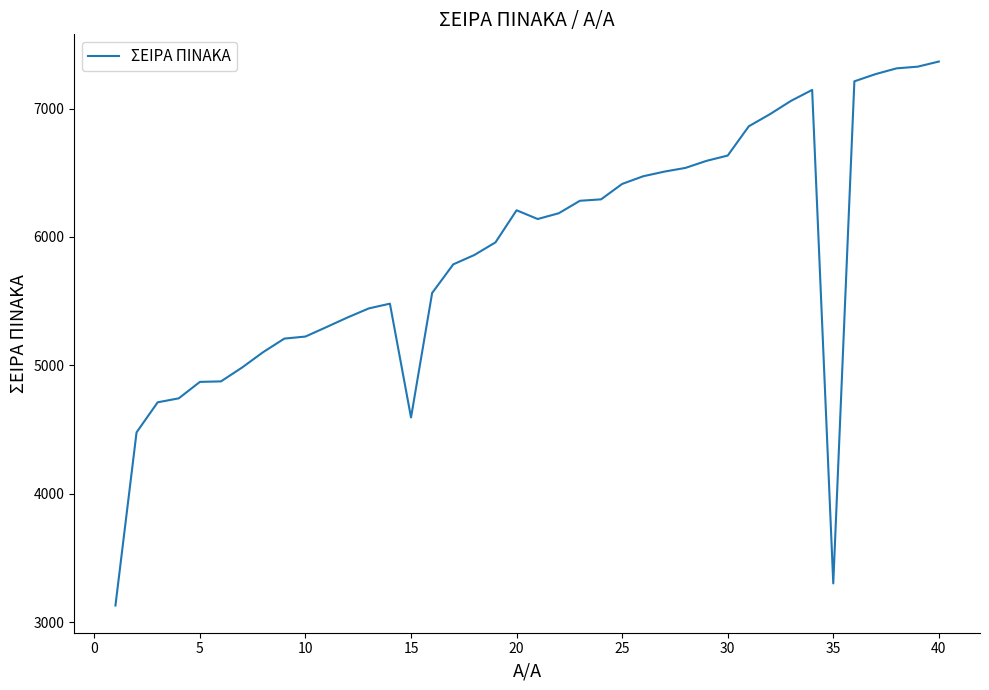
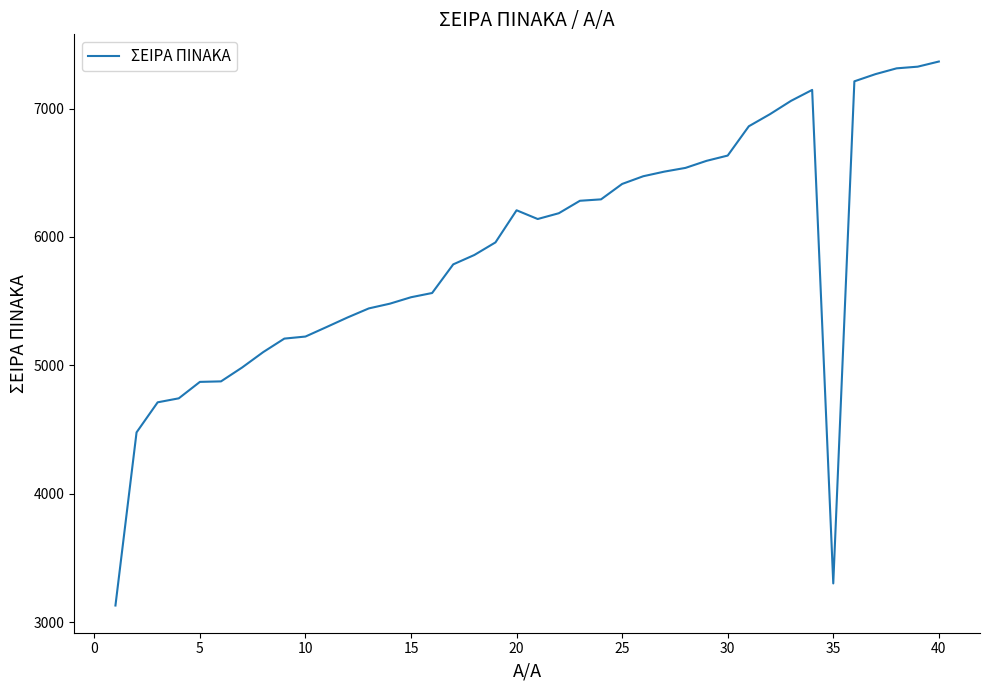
15: 4600 -> 5530
